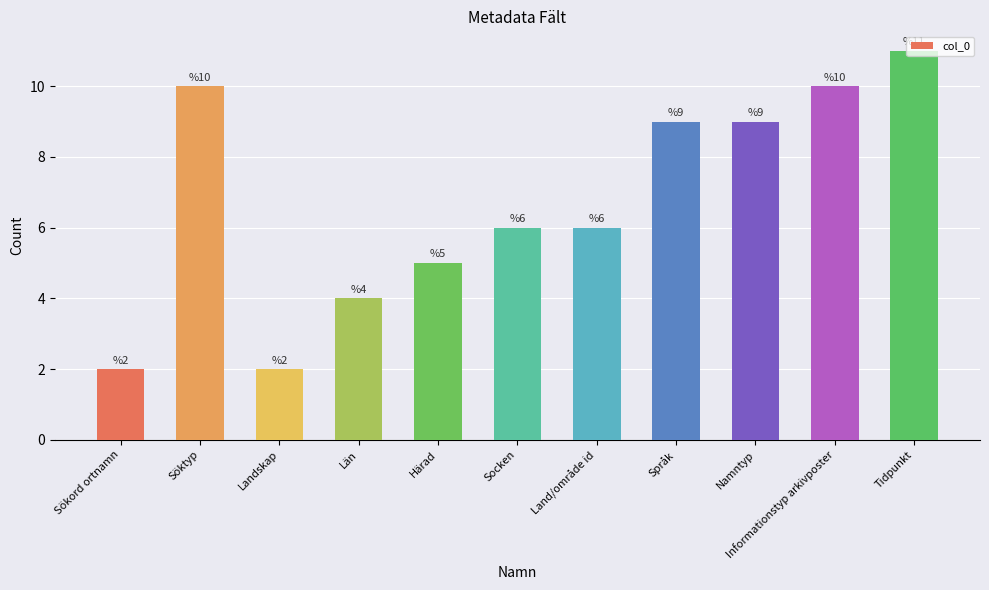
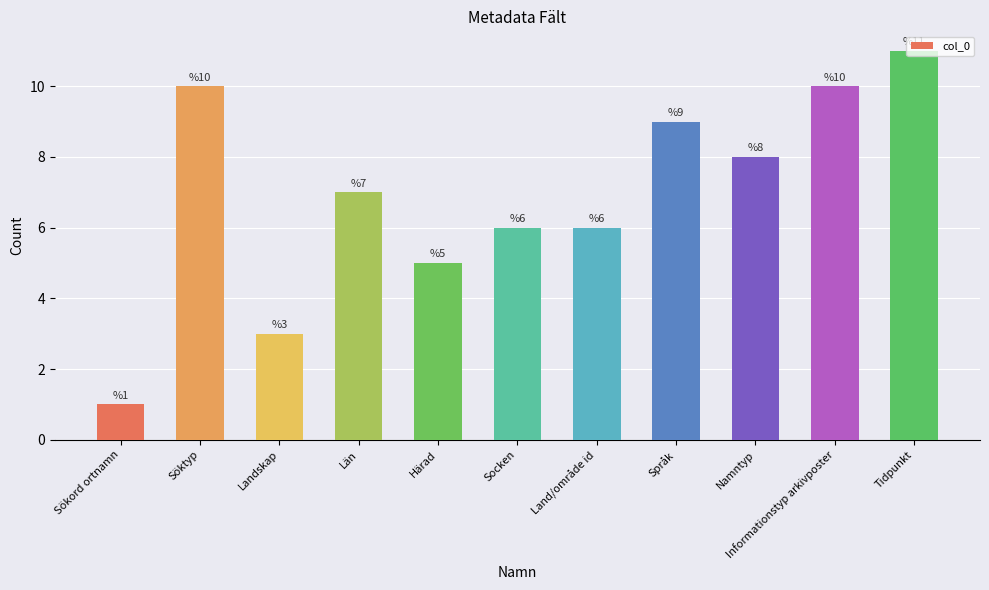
Sökord ortnamn: 2 -> 1
Landskap: 2 -> 3
Län: 4 -> 7
Namntyp: 9 -> 8
